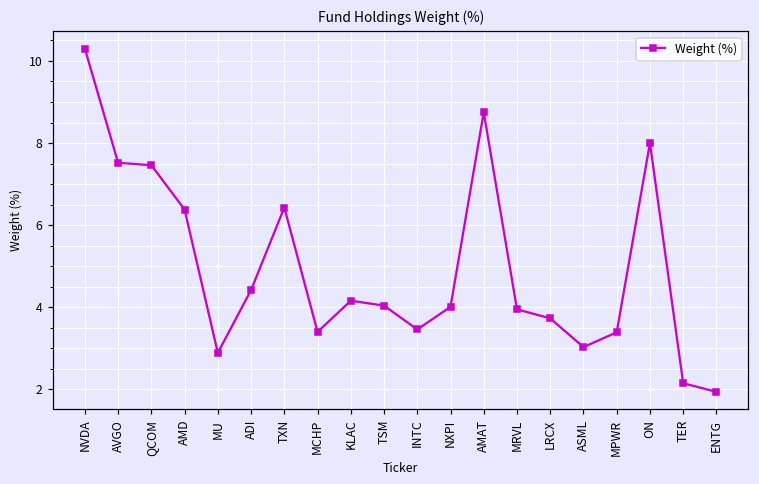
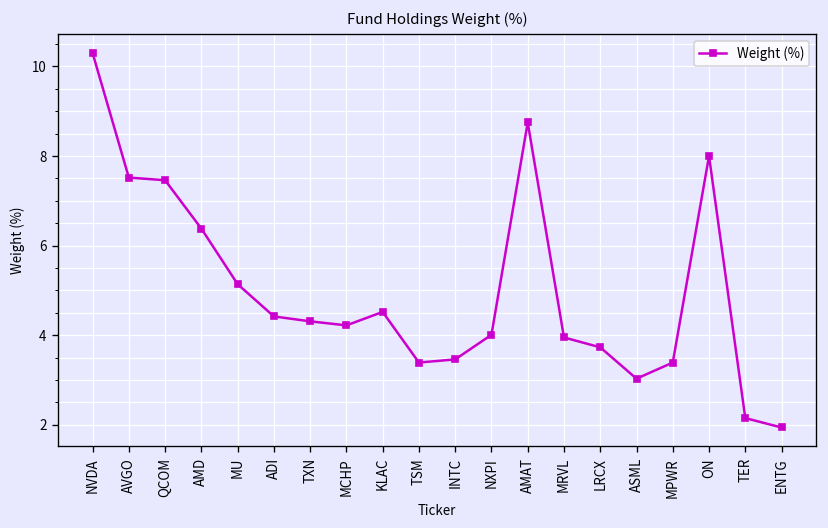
MU: 2.9 -> 5.1
TXN: 6.4 -> 4.3
MCHP: 3.4 -> 4.2
KLAC: 4.2 -> 4.5
TSM: 4.0 -> 3.4
